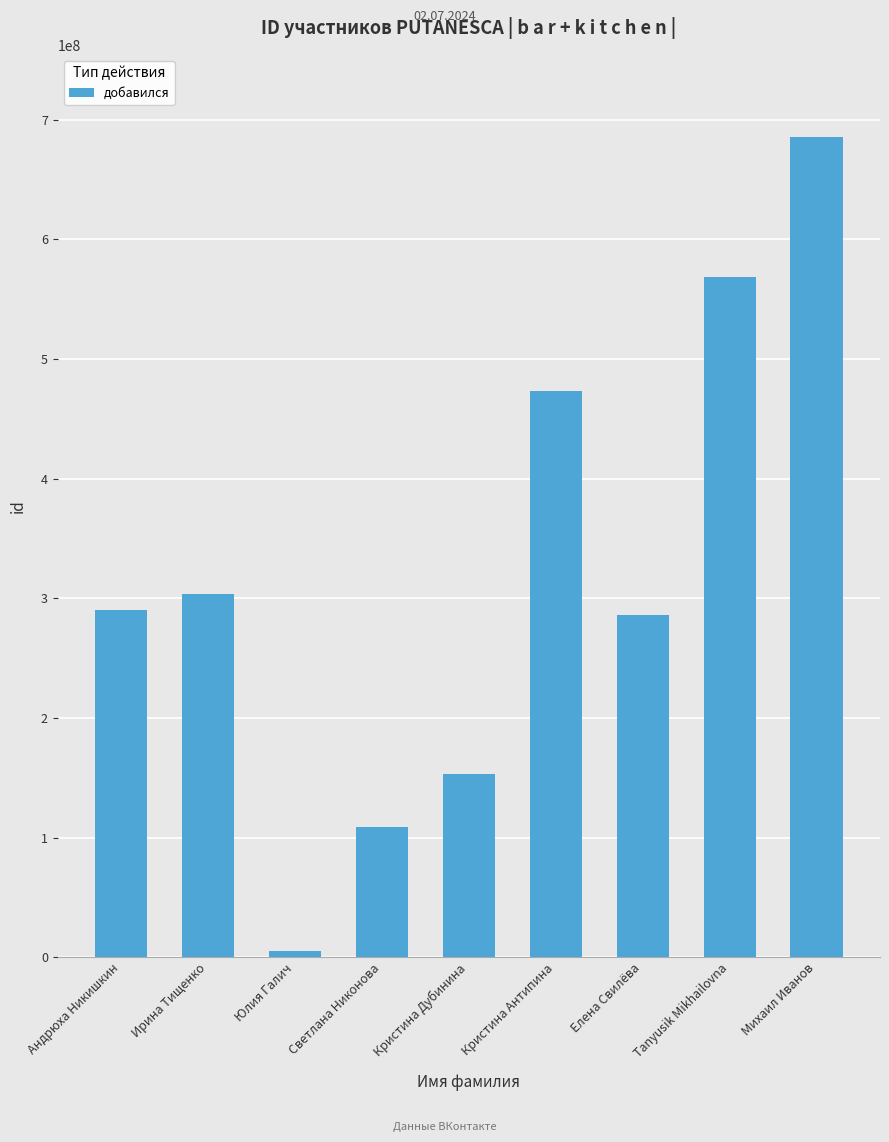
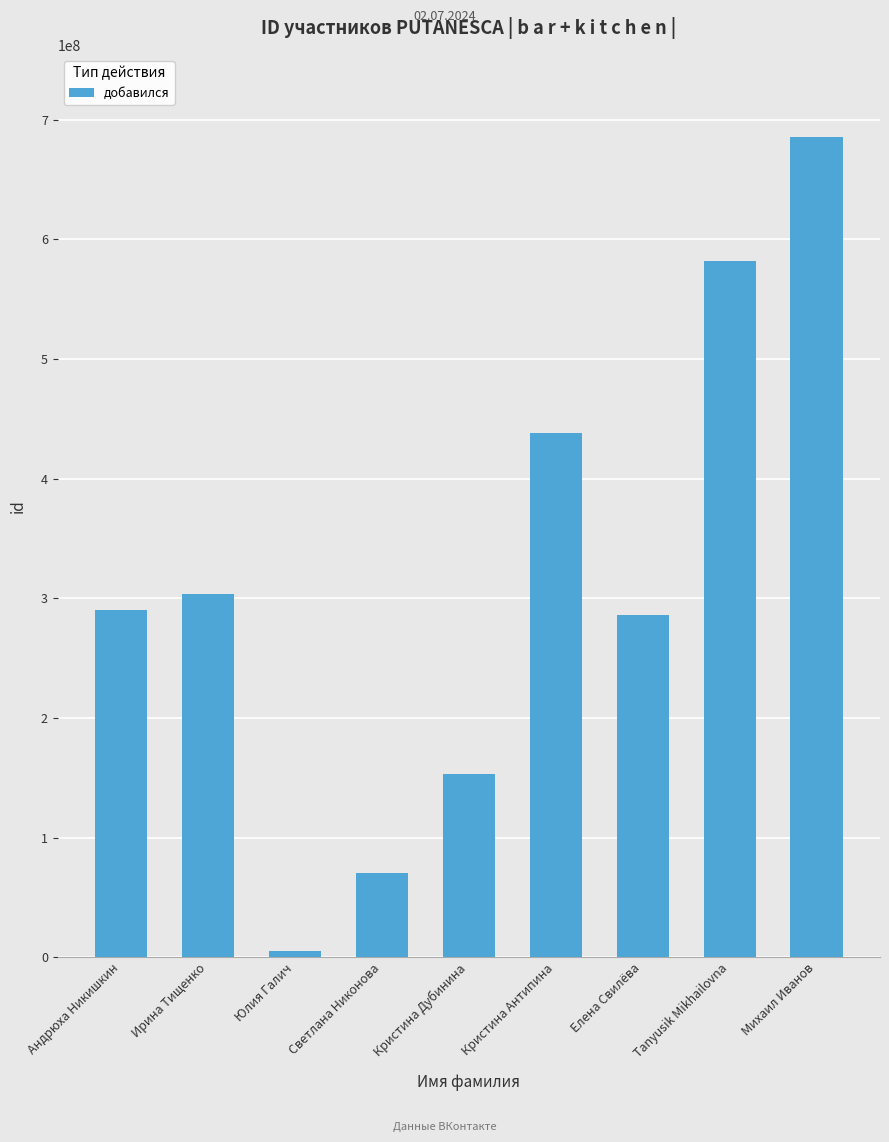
Светлана Никонова: 109000000 -> 70000000
Кристина Антипина: 473000000 -> 438000000
Tanyusik Mikhailovna: 568000000 -> 582000000
